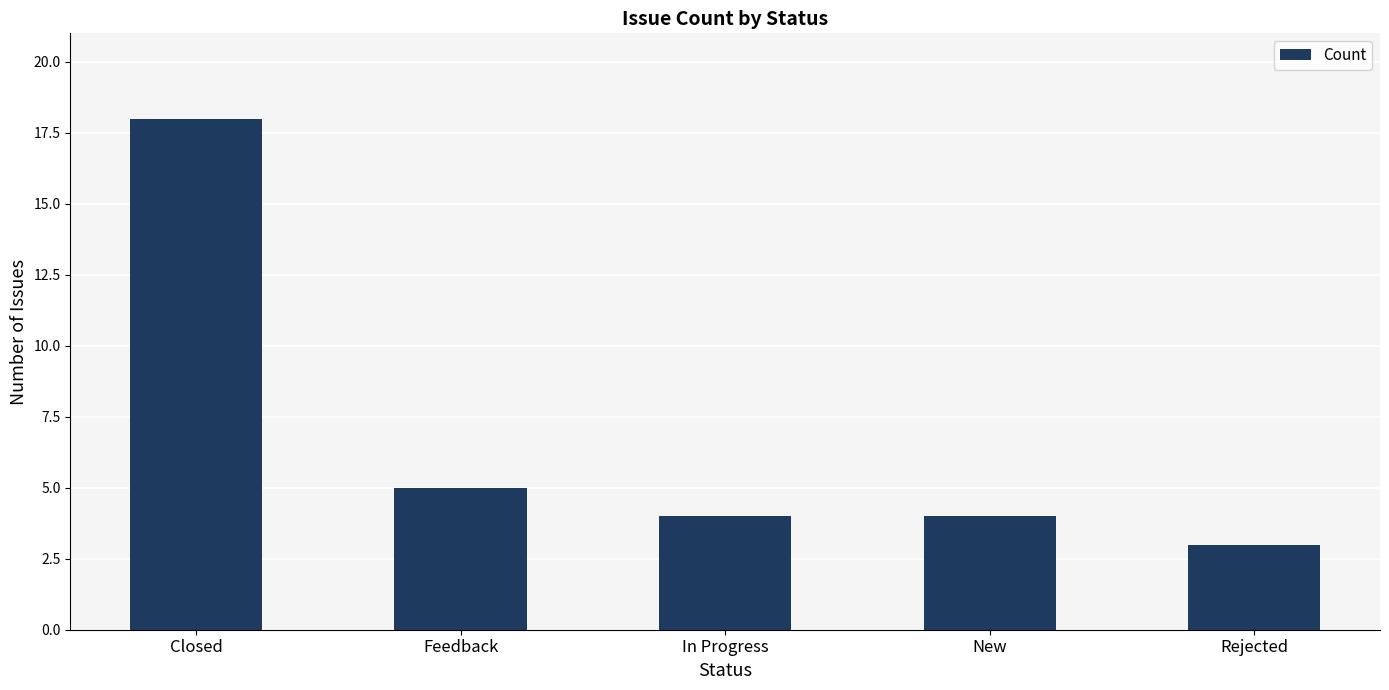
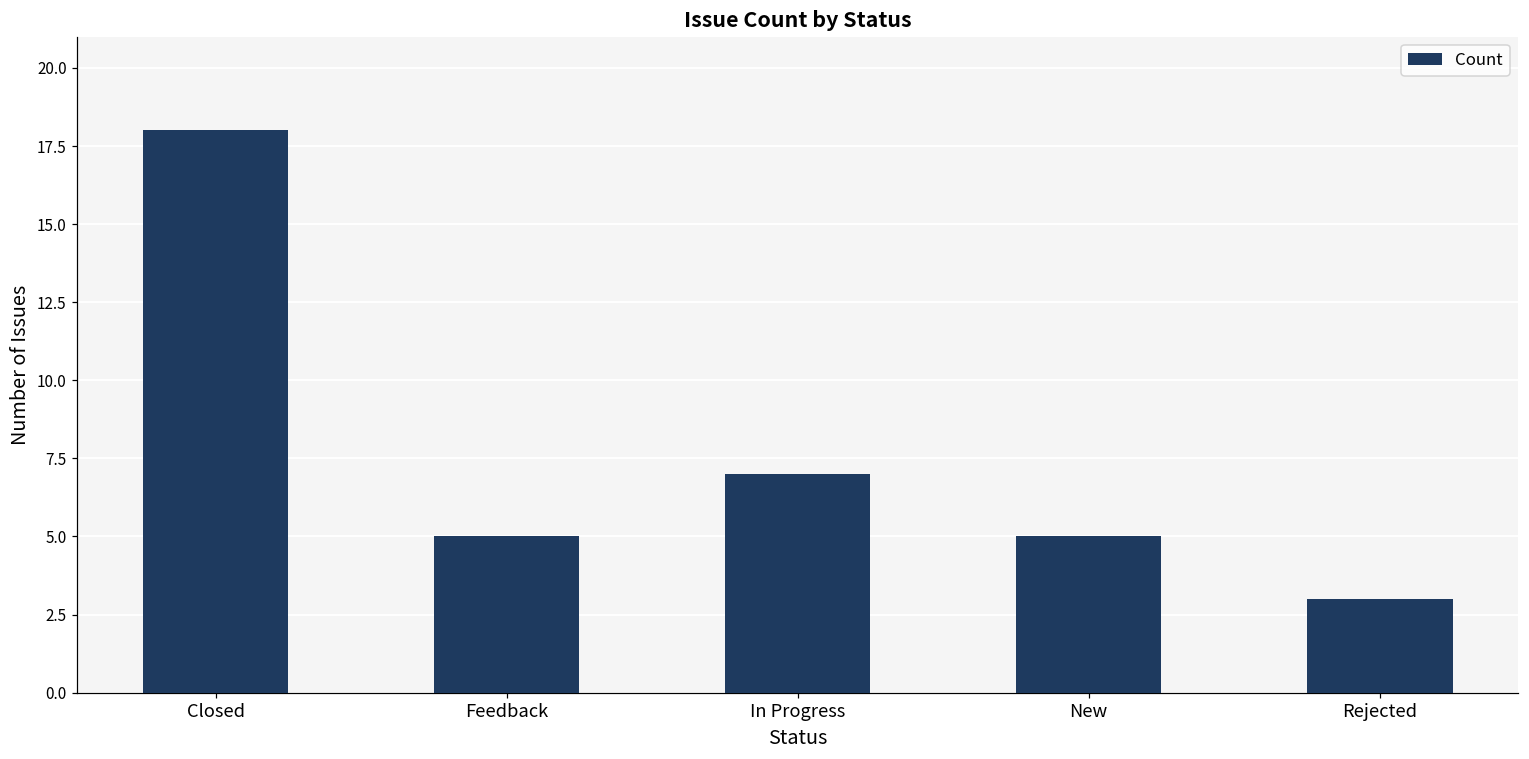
In Progress: 4 -> 7
New: 4 -> 5
